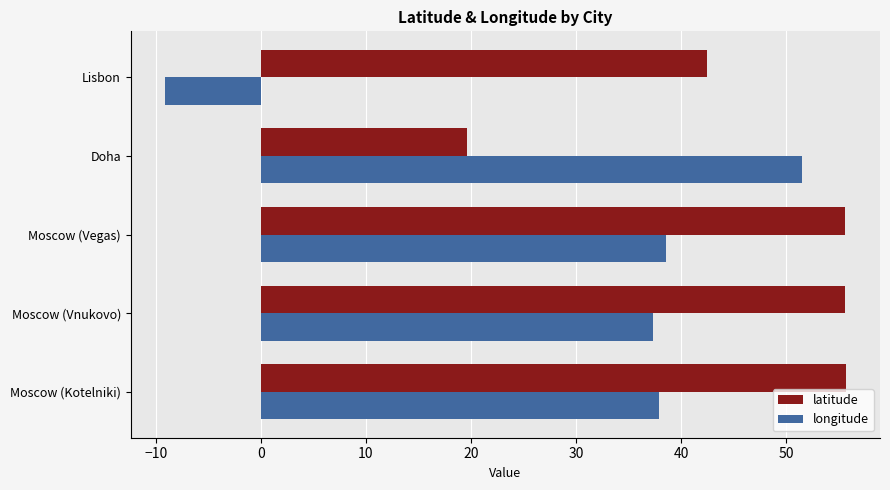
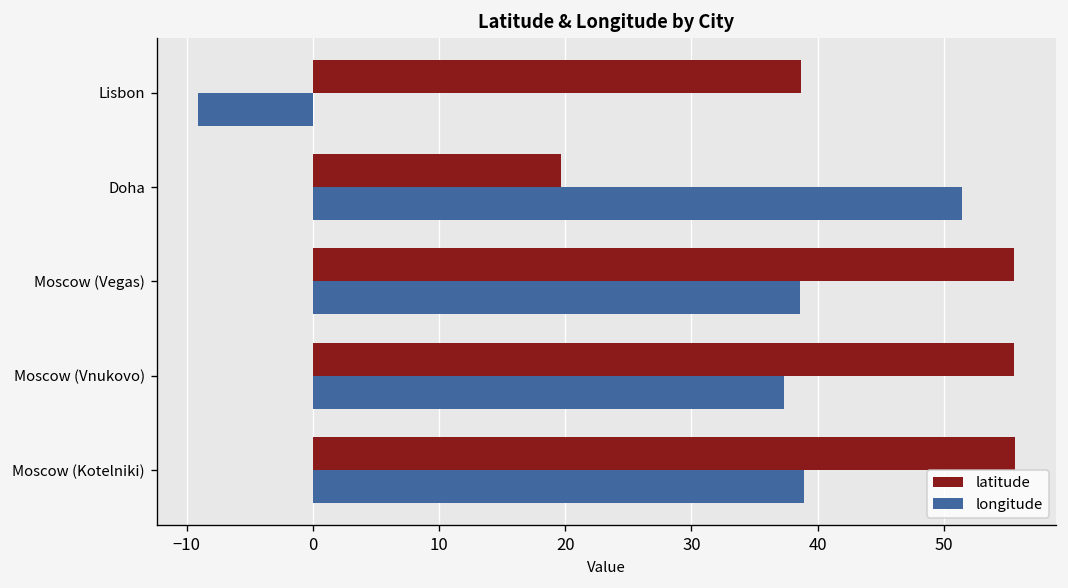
latitude, Lisbon: 42.4 -> 38.7
longitude, Moscow (Kotelniki): 37.9 -> 38.9
